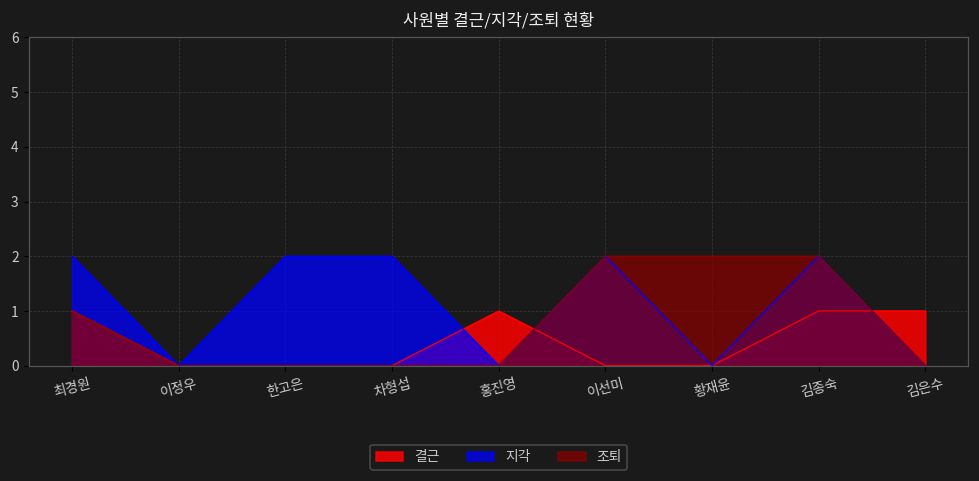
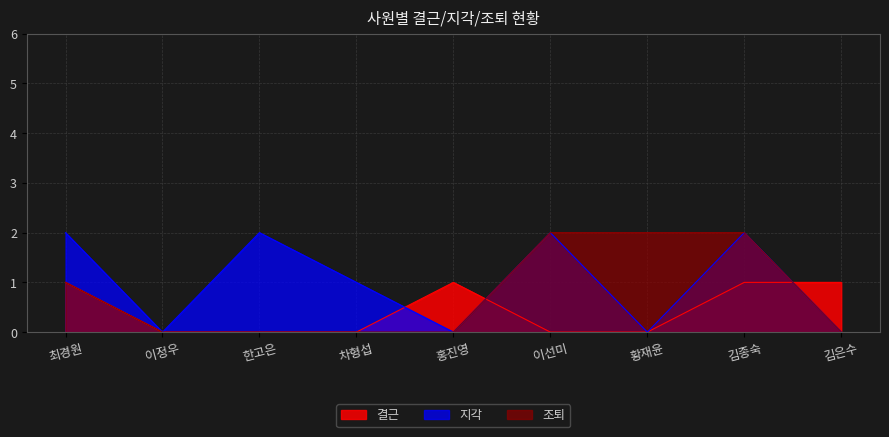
지각, 차형섭: 2 -> 1
